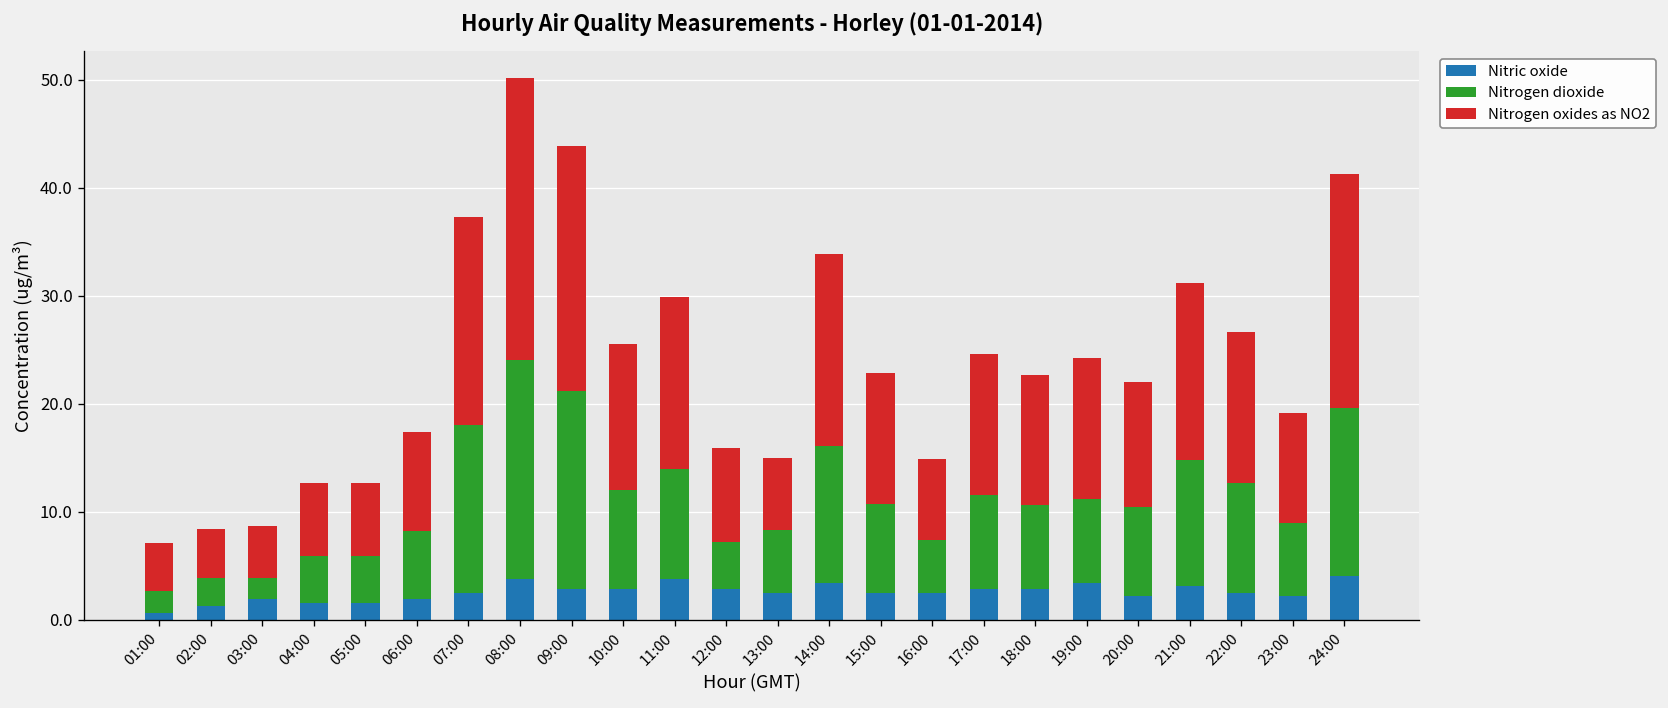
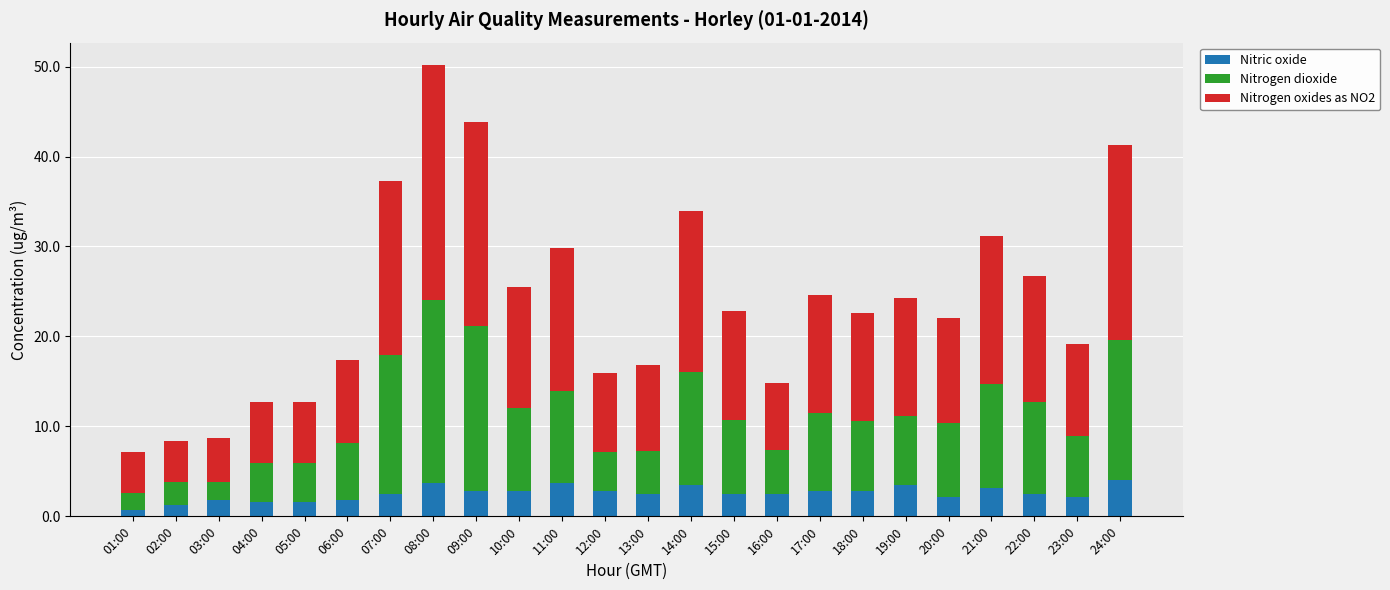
Nitrogen dioxide, 13:00: 6 -> 5
Nitrogen oxides as NO2, 13:00: 7 -> 10
